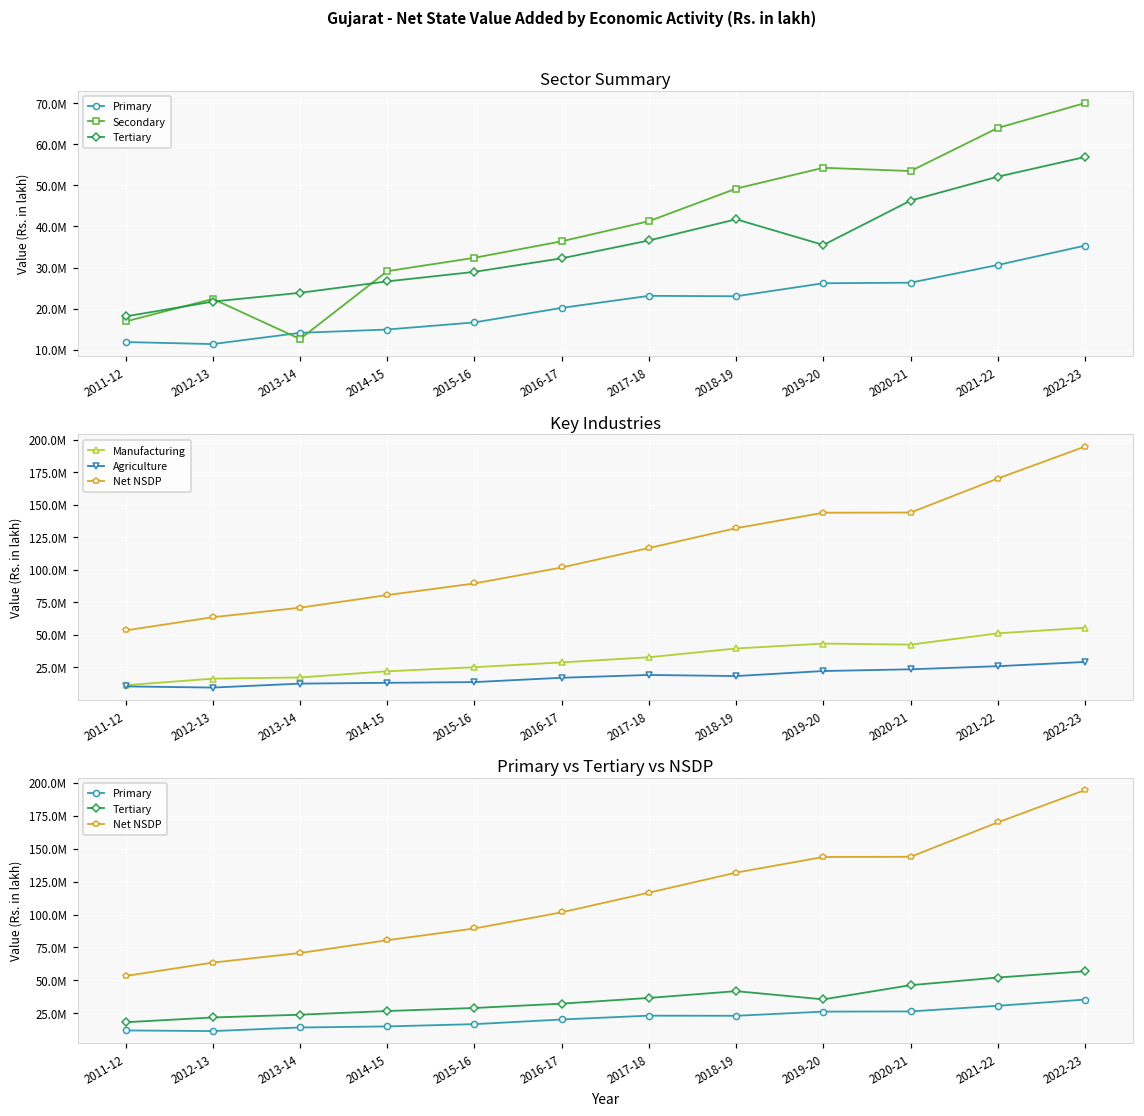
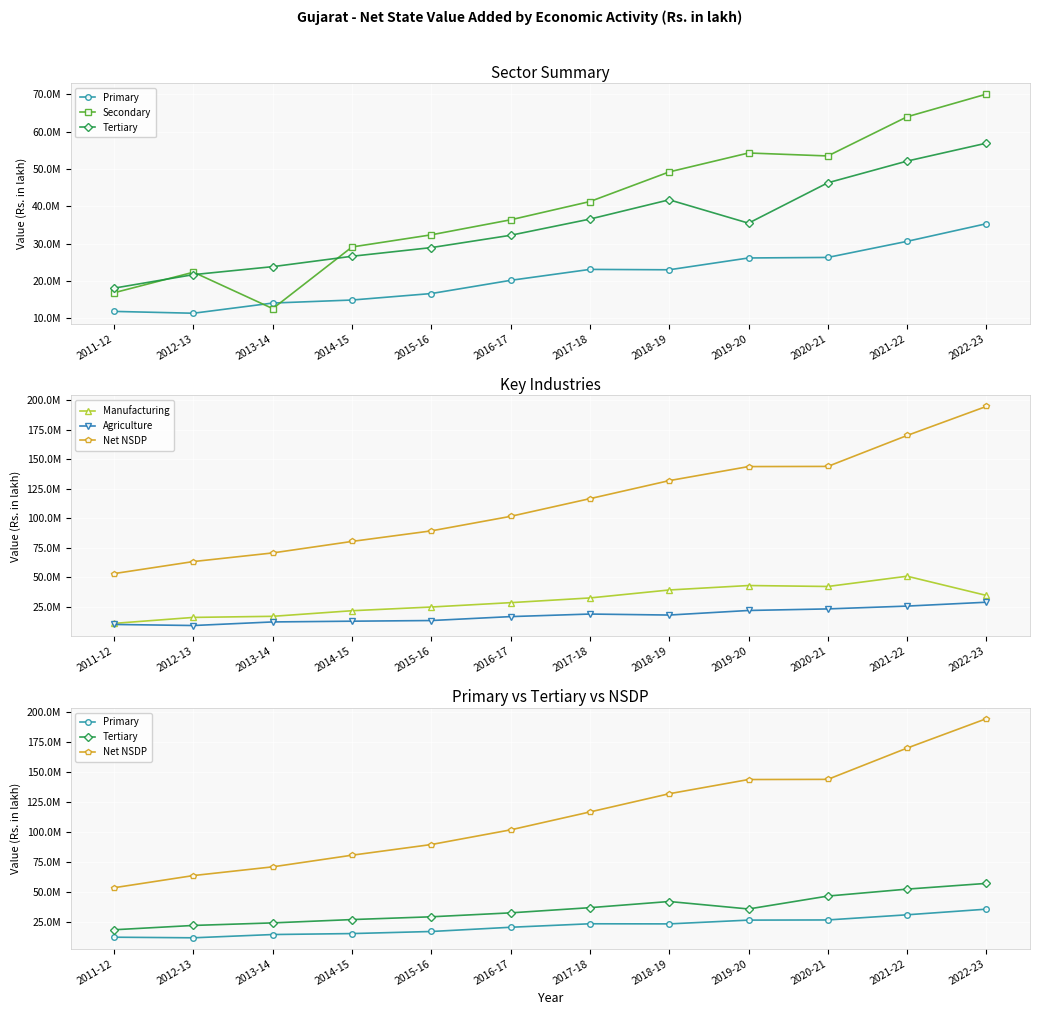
Key Industries, Manufacturing, 2022-23: 55000000 -> 35000000
